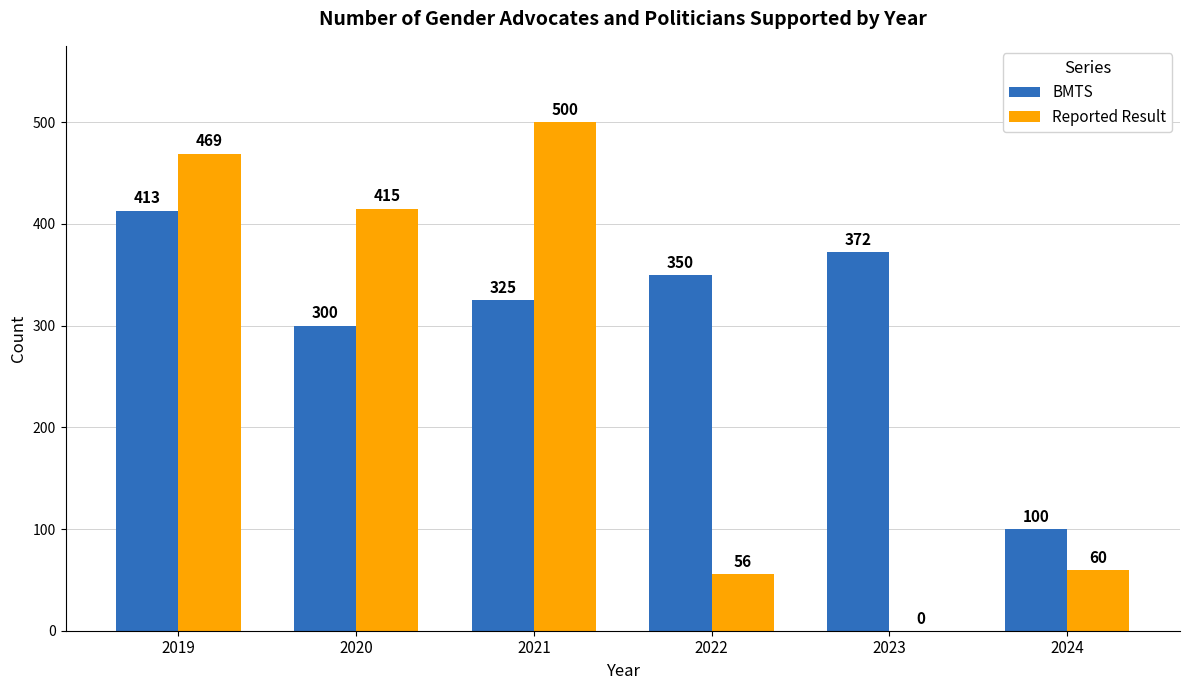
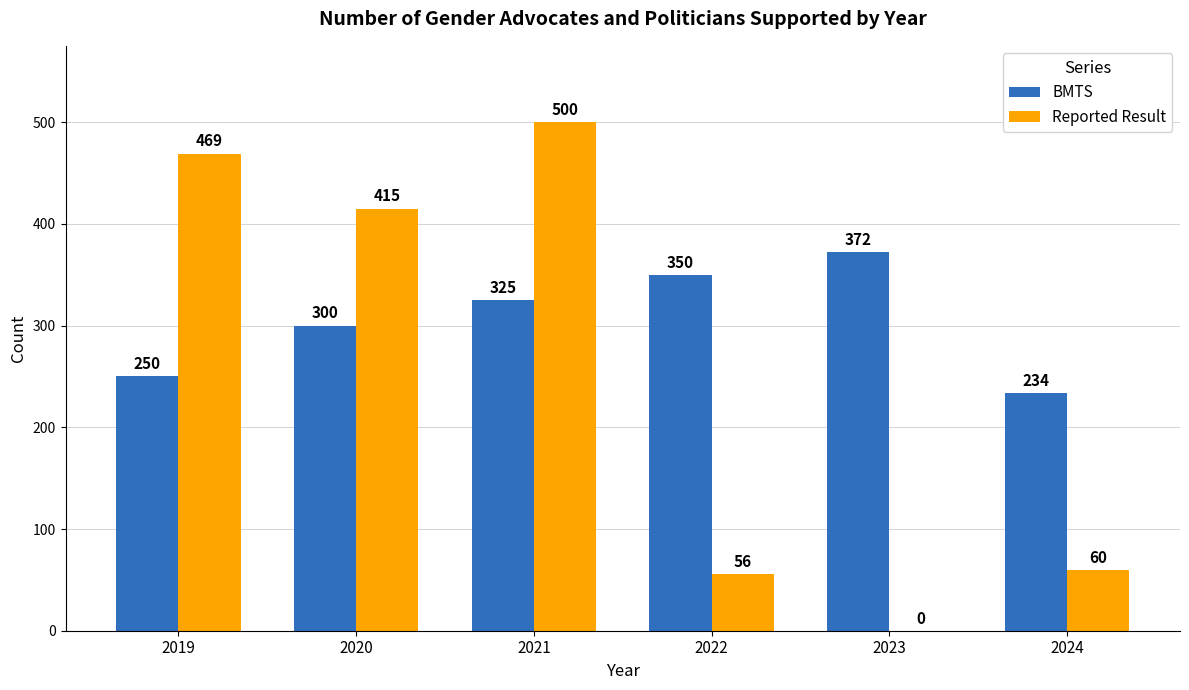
BMTS, 2019: 413 -> 250
BMTS, 2024: 100 -> 234
